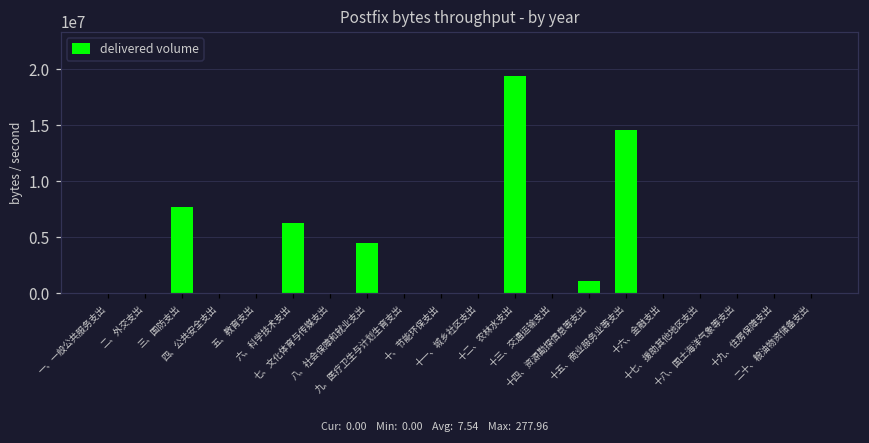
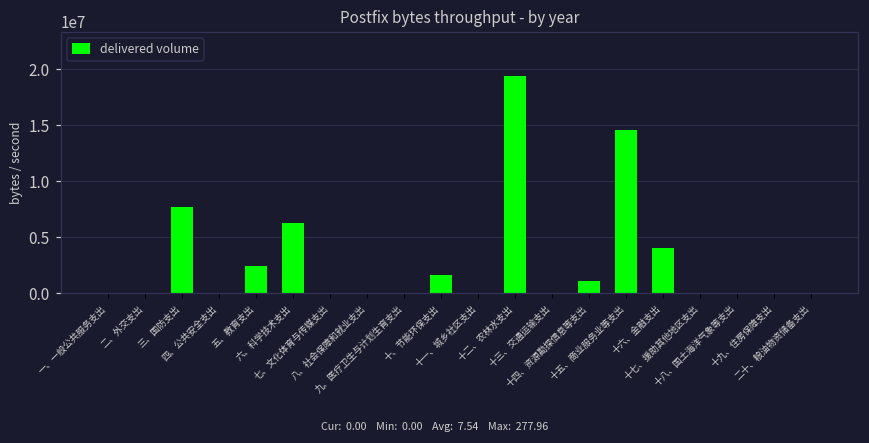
五、教育支出: 0 -> 2400000
八、社会保障和就业支出: 4500000 -> 0
十、节能环保支出: 0 -> 1700000
十六、金融支出: 0 -> 4000000
